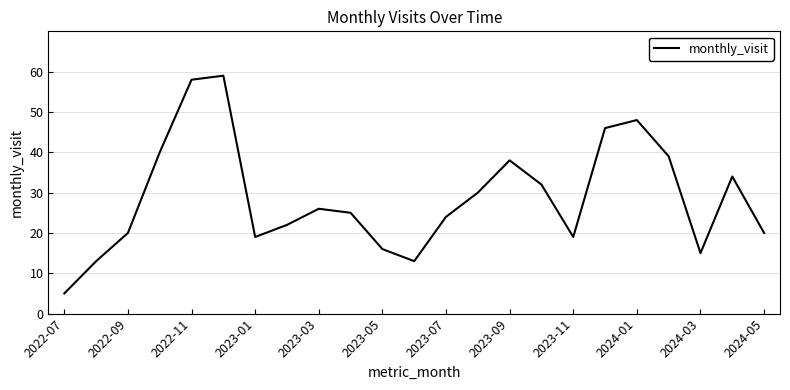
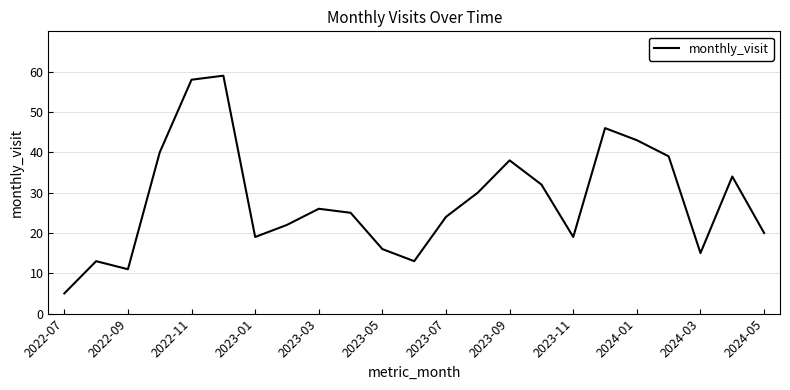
2022-09: 20 -> 11
2024-01: 48 -> 43
